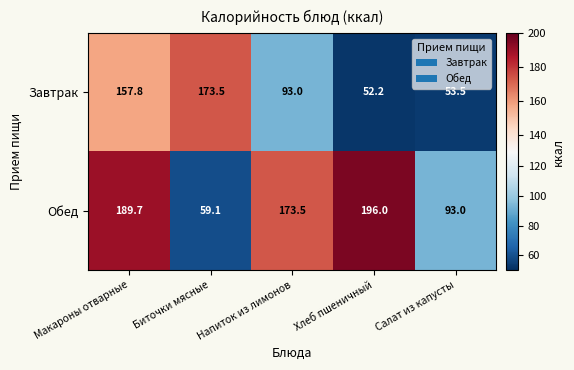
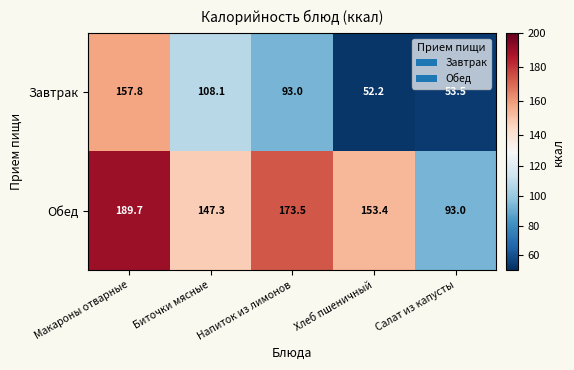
Завтрак, Биточки мясные: 173.5 -> 108.1
Обед, Биточки мясные: 59.1 -> 147.3
Обед, Хлеб пшеничный: 196.0 -> 153.4
